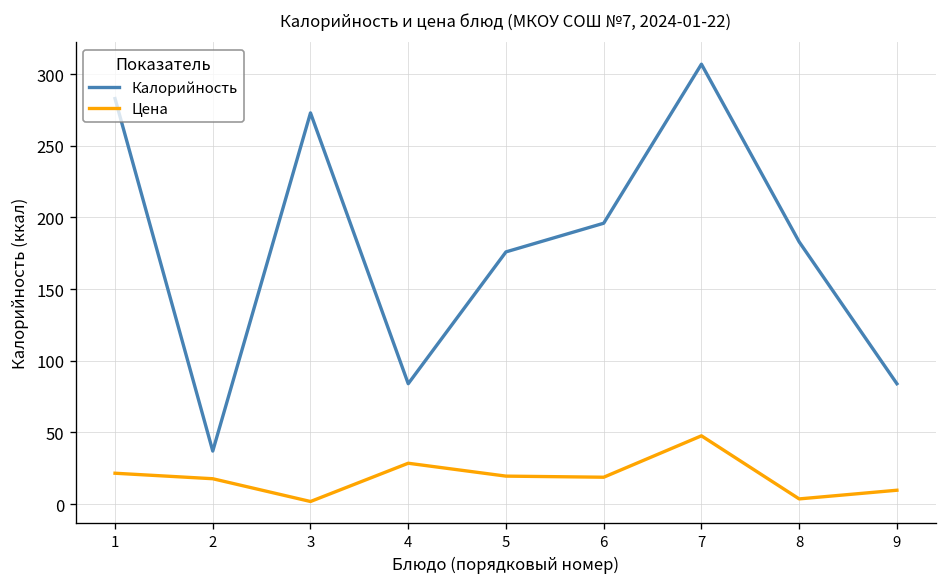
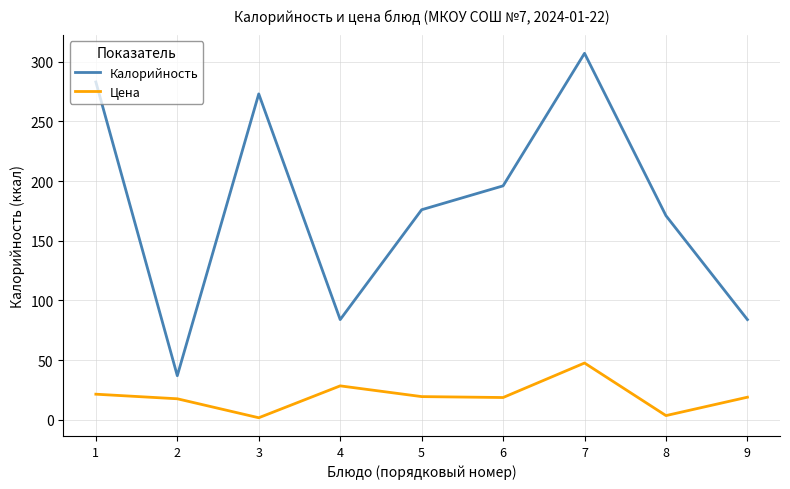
Калорийность, 8: 183 -> 171
Цена, 9: 10 -> 19
